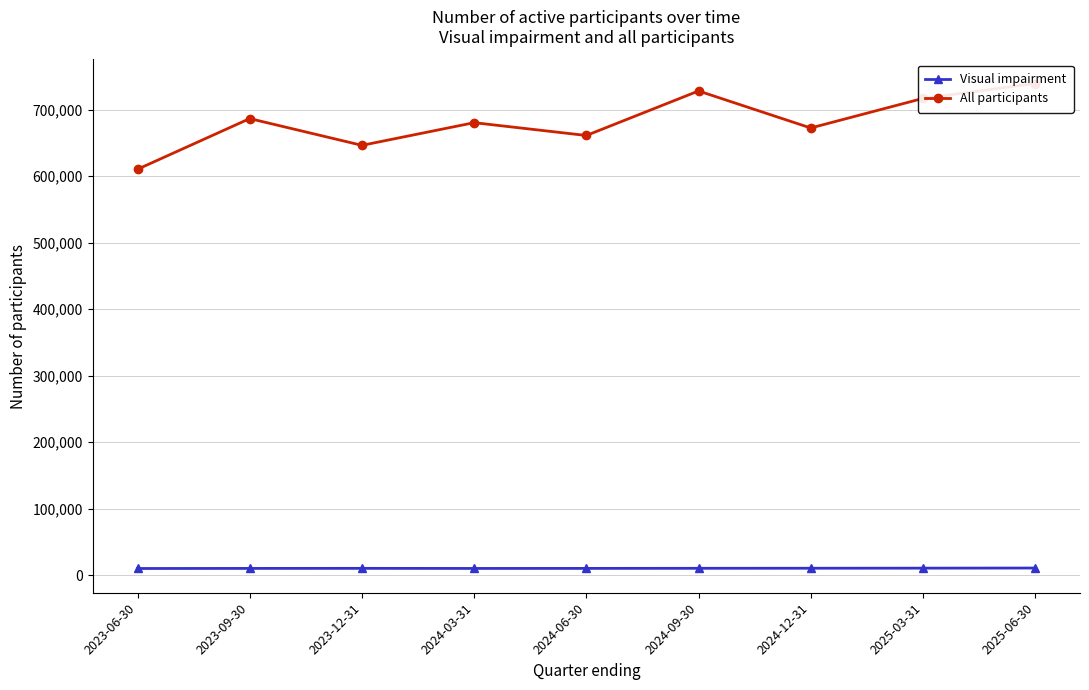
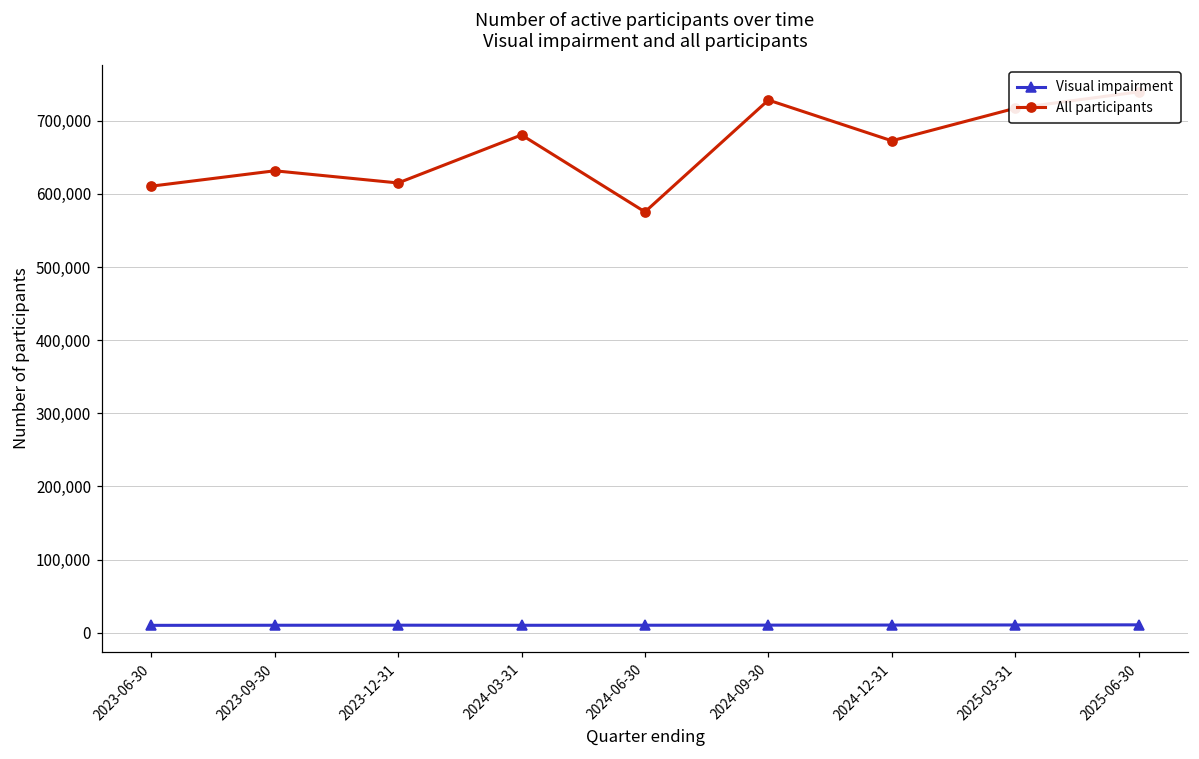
All participants, 2023-09-30: 690,000 -> 630,000
All participants, 2023-12-31: 650,000 -> 610,000
All participants, 2024-06-30: 660,000 -> 580,000
